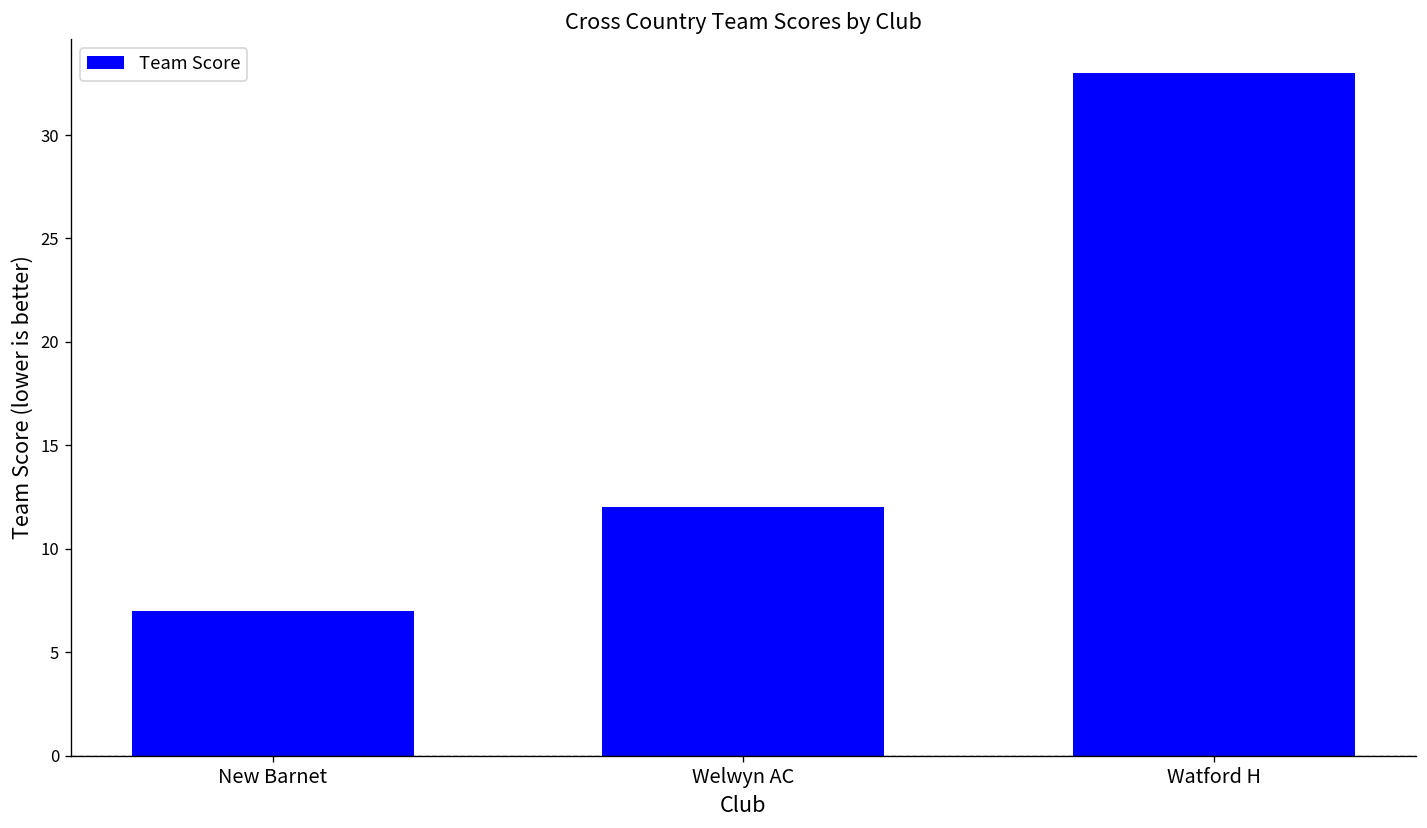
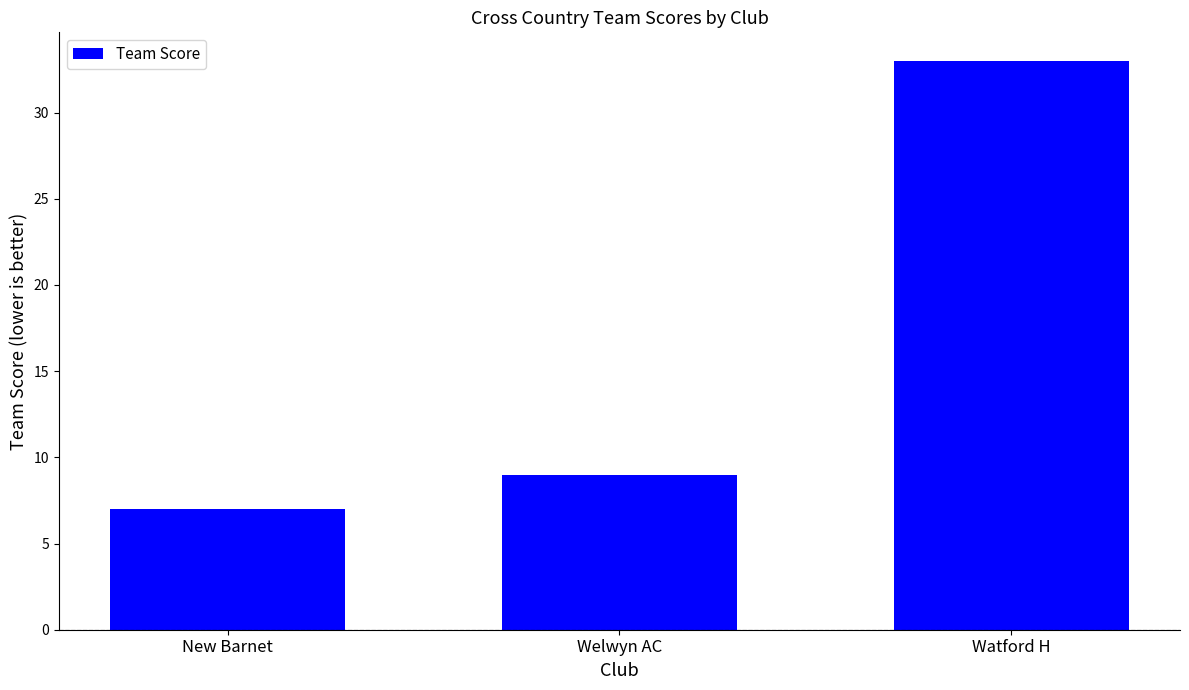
Welwyn AC: 12 -> 9
